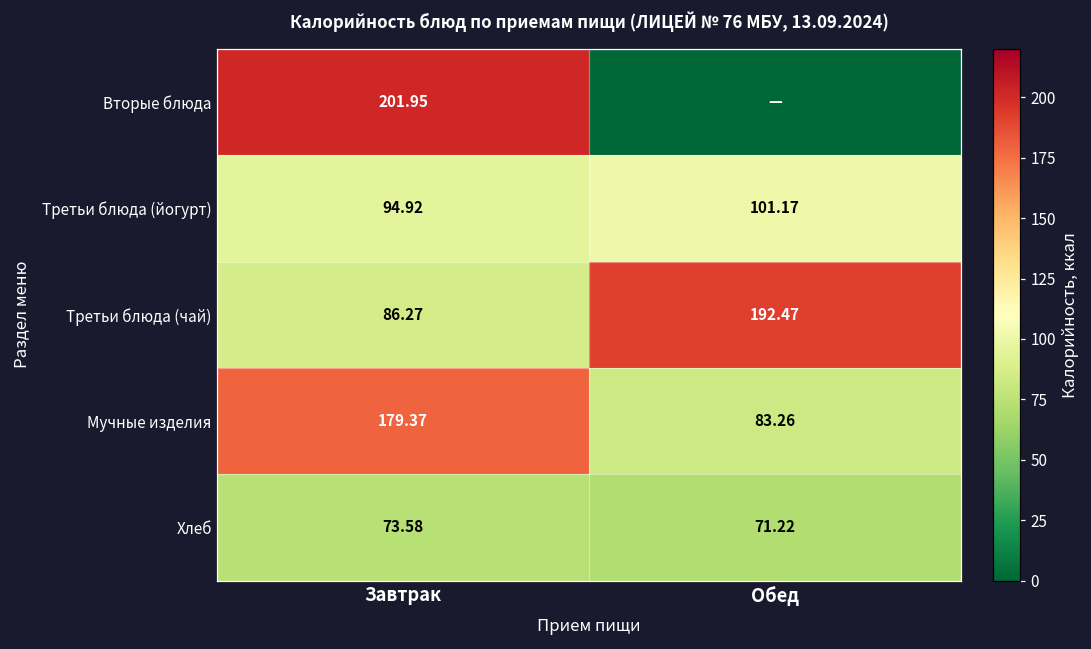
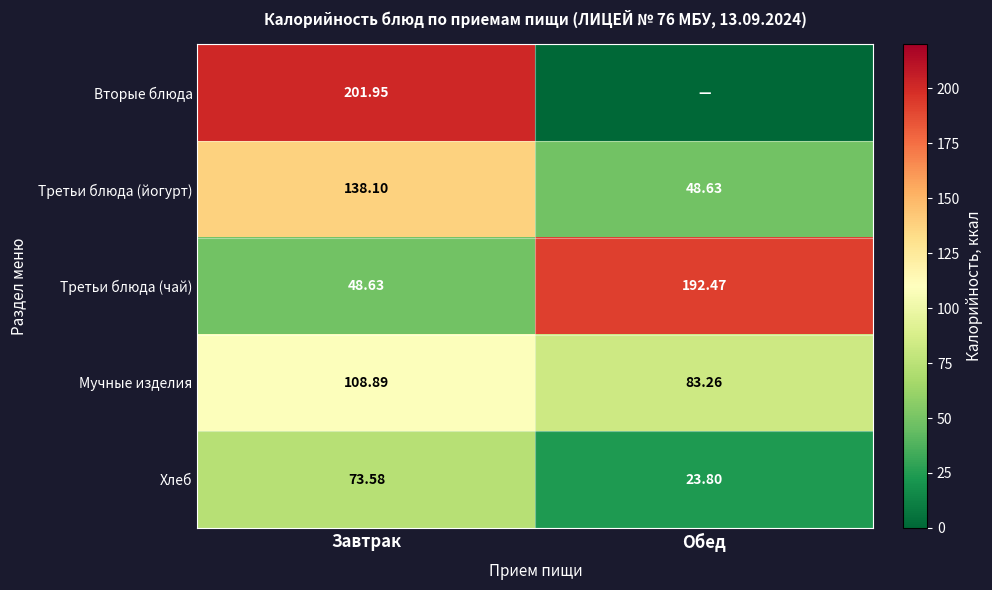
Третьи блюда (йогурт), Завтрак: 94.92 -> 138.10
Третьи блюда (йогурт), Обед: 101.17 -> 48.63
Третьи блюда (чай), Завтрак: 86.27 -> 48.63
Мучные изделия, Завтрак: 179.37 -> 108.89
Хлеб, Обед: 71.22 -> 23.80
